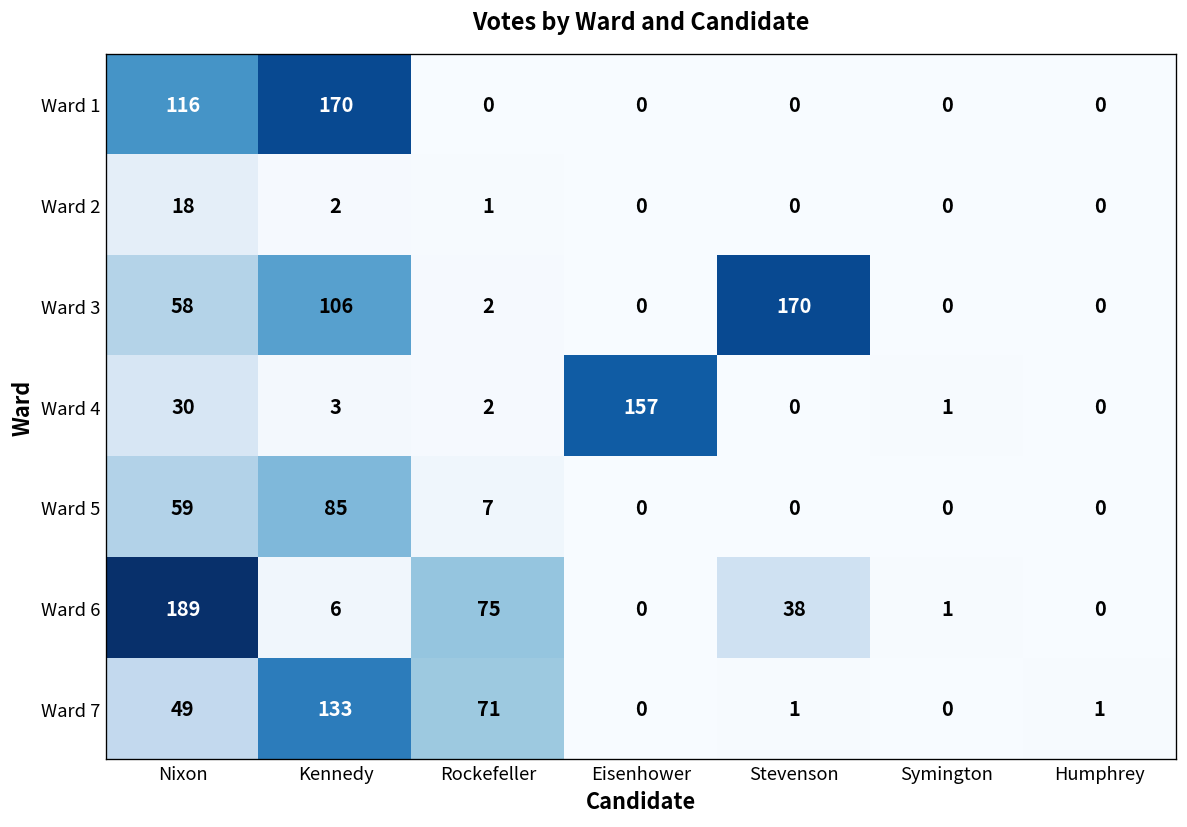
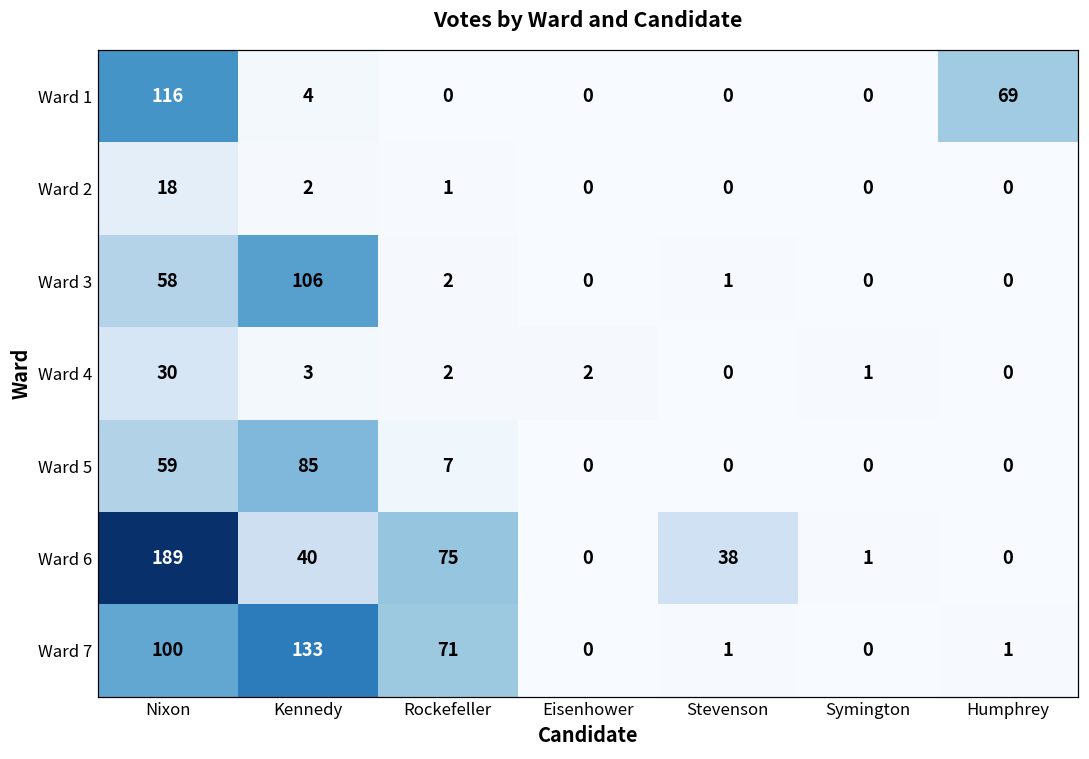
Ward 1, Kennedy: 170 -> 4
Ward 1, Humphrey: 0 -> 69
Ward 3, Stevenson: 170 -> 1
Ward 4, Eisenhower: 157 -> 2
Ward 6, Kennedy: 6 -> 40
Ward 7, Nixon: 49 -> 100
